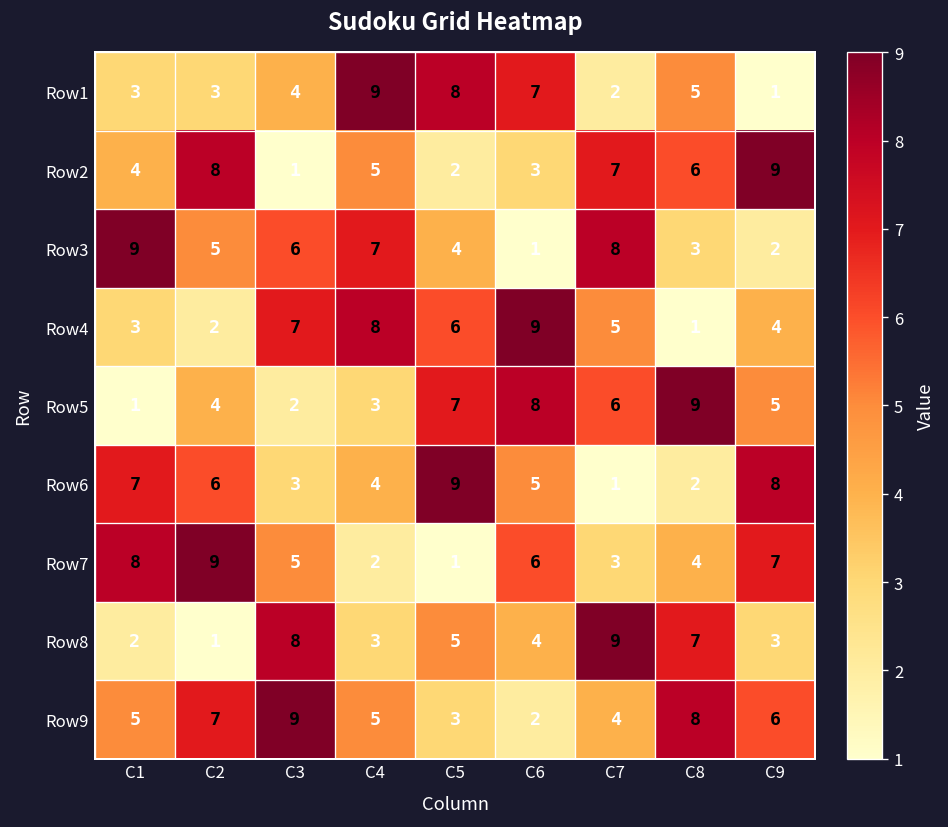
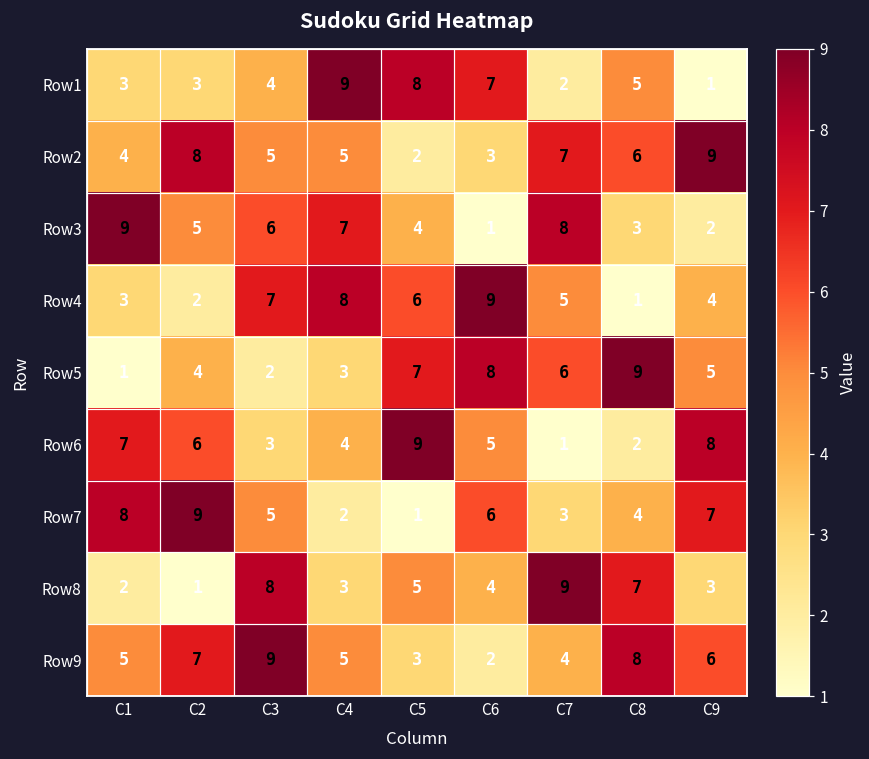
Row2, C3: 1 -> 5
